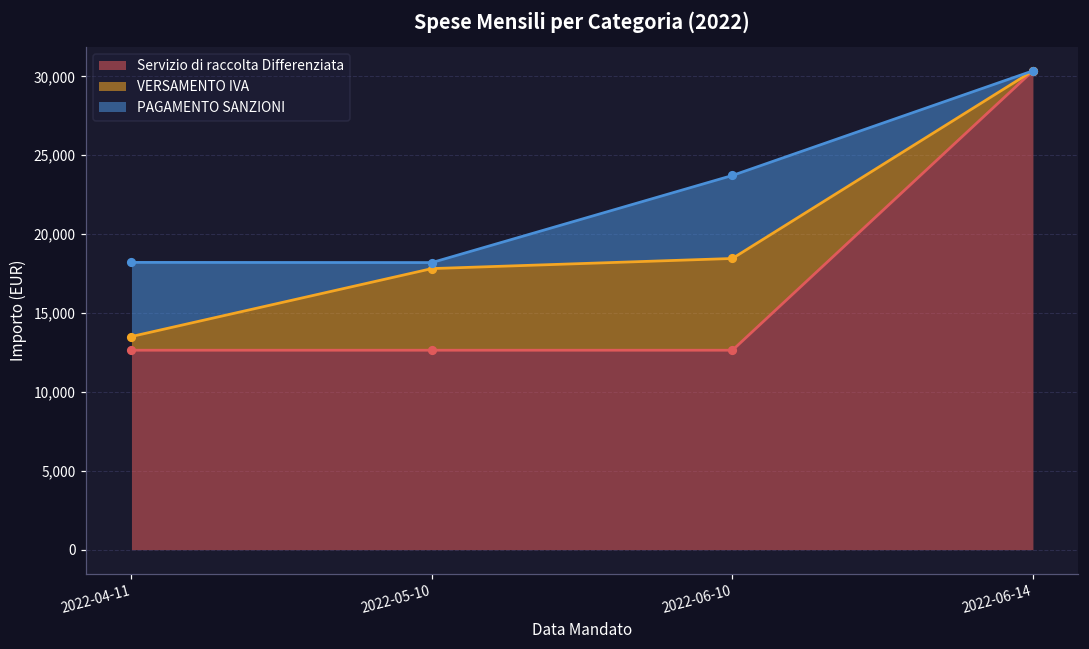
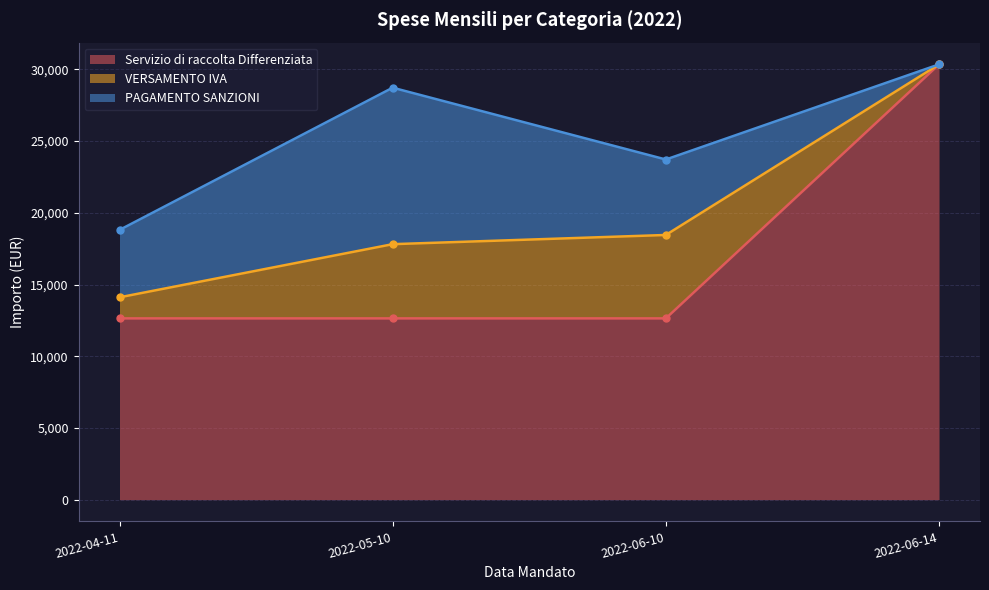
VERSAMENTO IVA, 2022-04-11: 900 -> 1,500
PAGAMENTO SANZIONI, 2022-05-10: 400 -> 10,900
